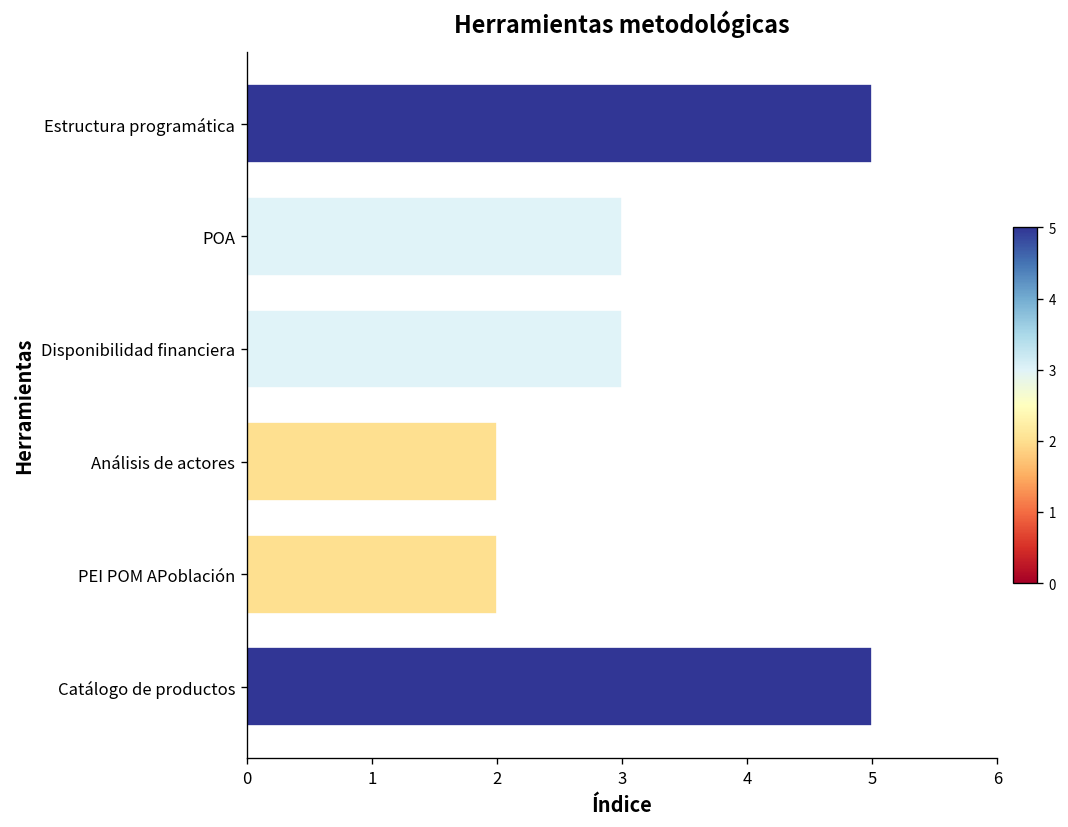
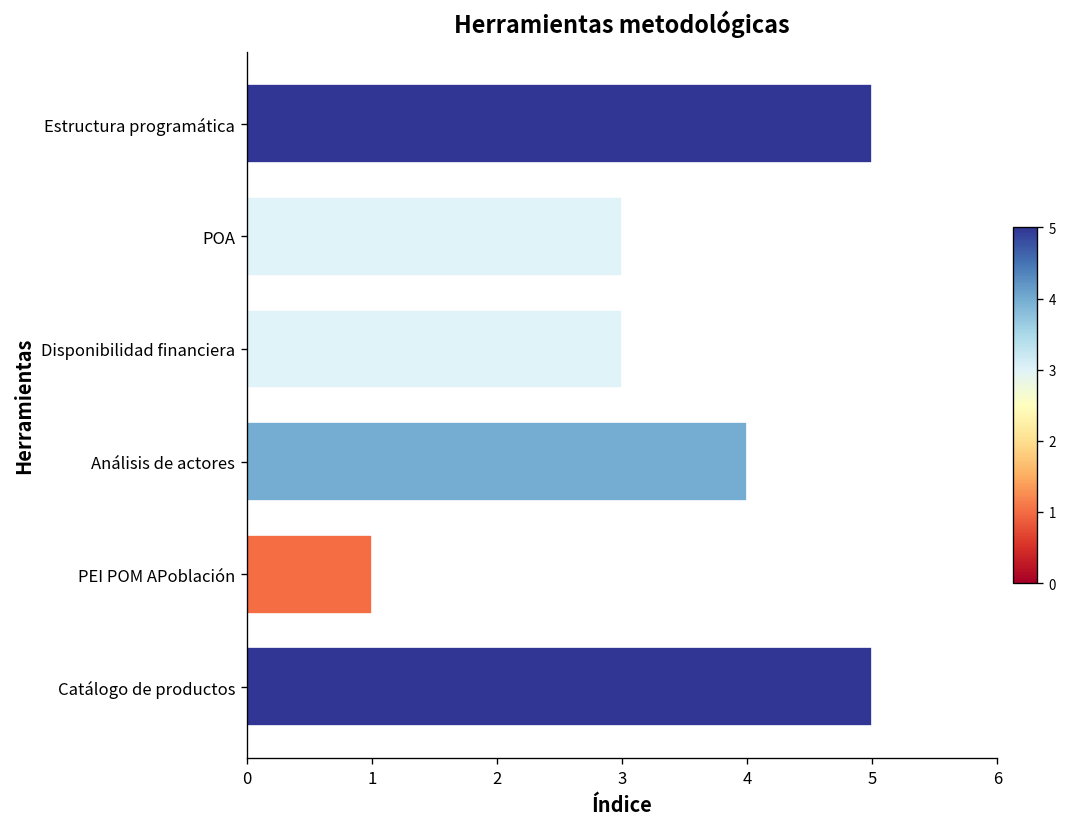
Análisis de actores: 2 -> 4
PEI POM APoblación: 2 -> 1
